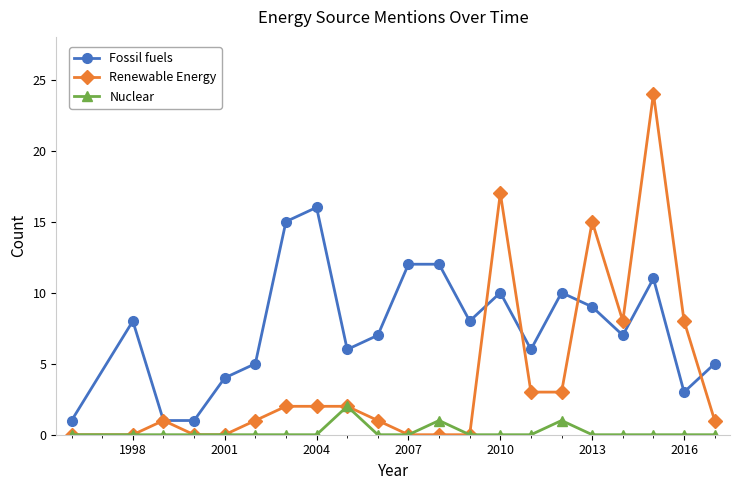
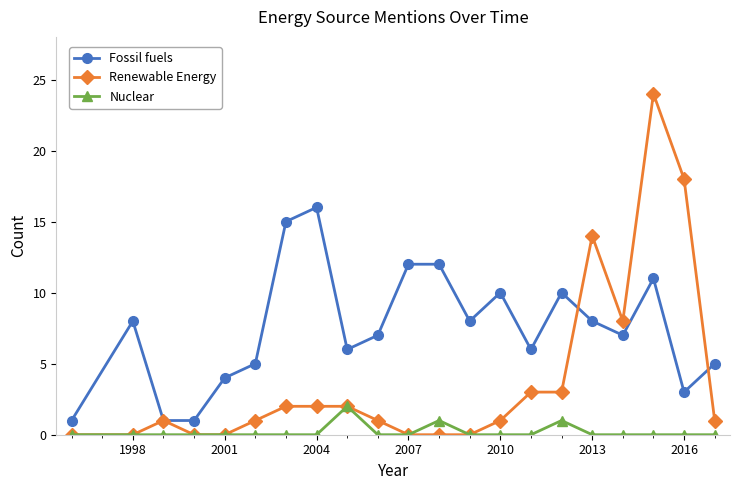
Renewable Energy, 2010: 17 -> 1
Fossil fuels, 2013: 9 -> 8
Renewable Energy, 2013: 15 -> 14
Renewable Energy, 2016: 8 -> 18
